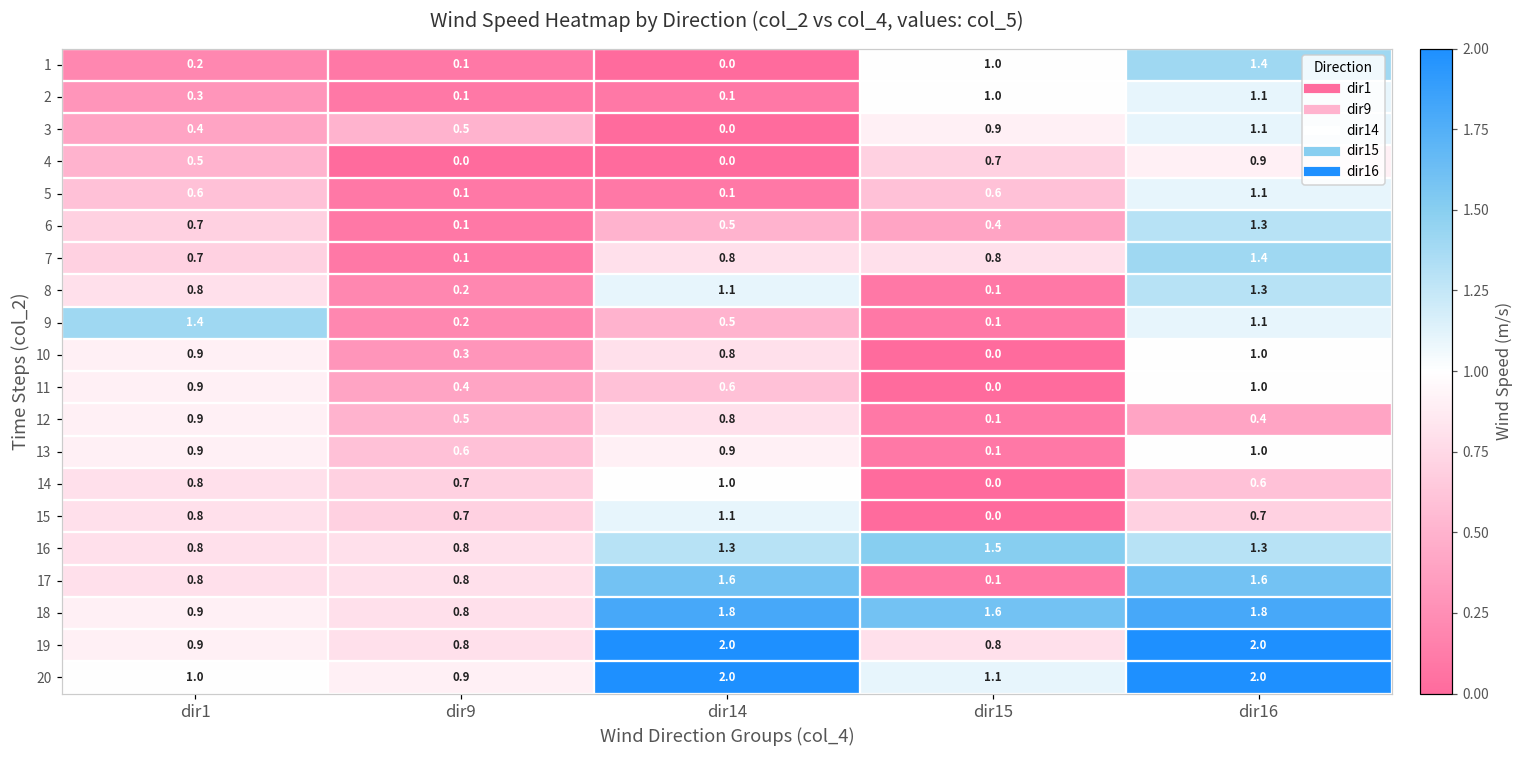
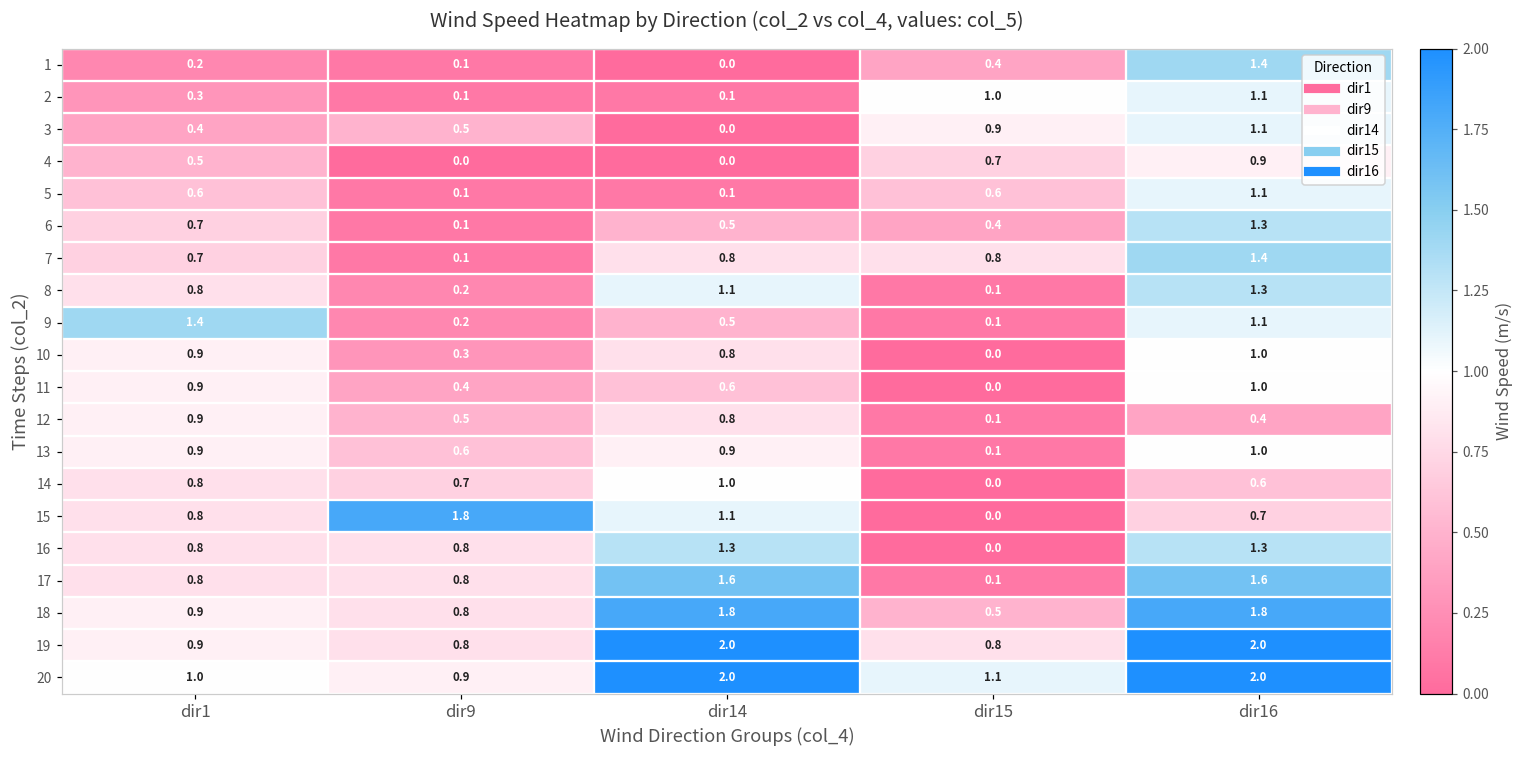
1, dir15: 1.0 -> 0.4
15, dir9: 0.7 -> 1.8
16, dir15: 1.5 -> 0.0
18, dir15: 1.6 -> 0.5
